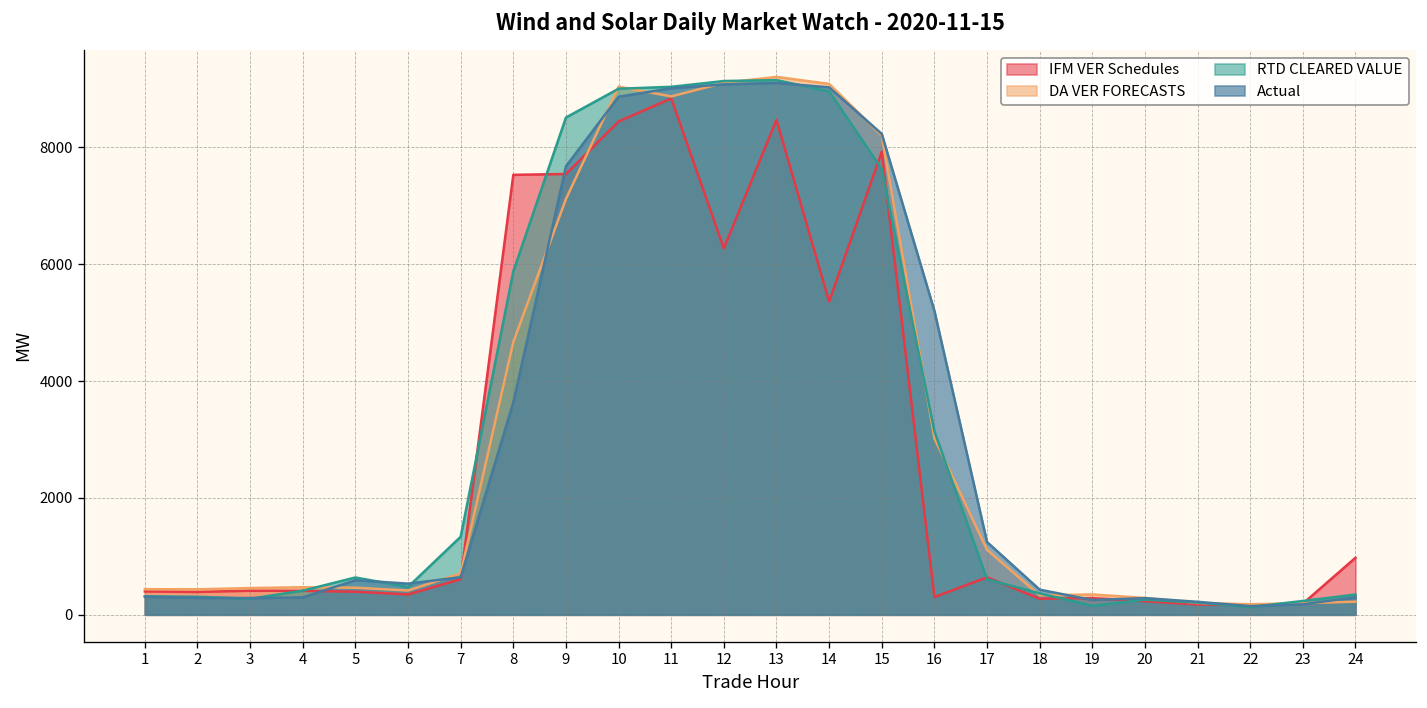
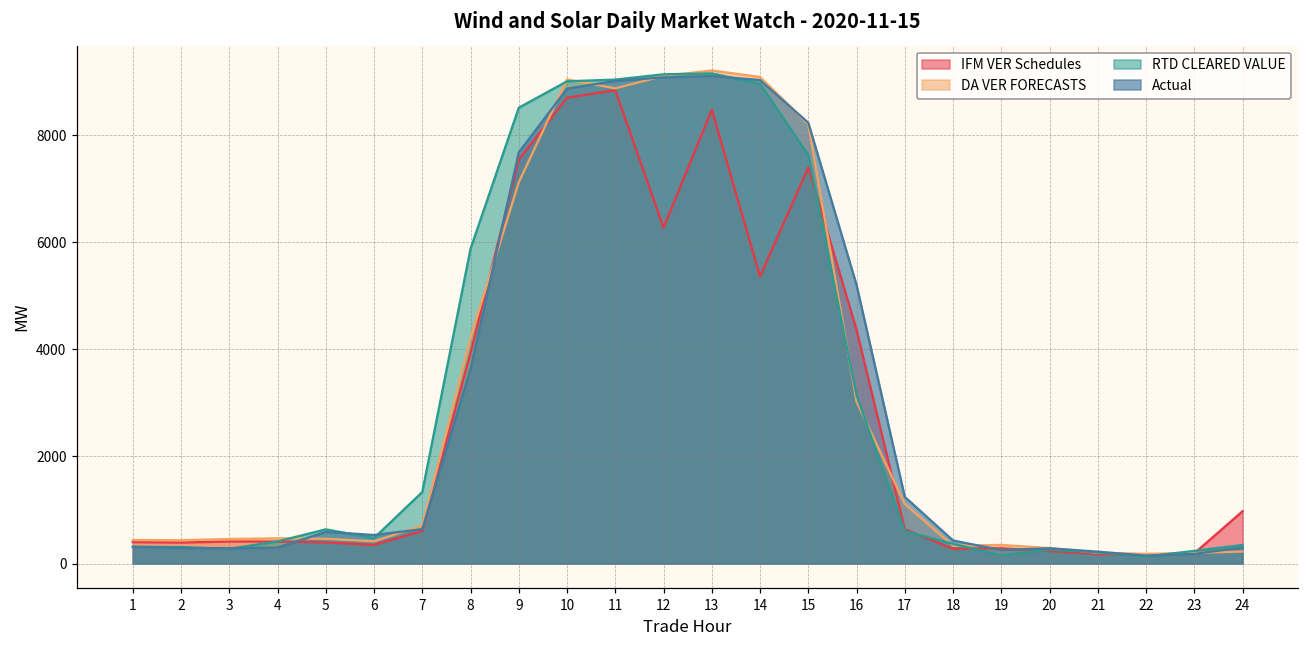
IFM VER Schedules, 8: 7500 -> 3900
DA VER FORECASTS, 8: 4700 -> 4200
IFM VER Schedules, 10: 8400 -> 8700
IFM VER Schedules, 15: 7900 -> 7400
IFM VER Schedules, 16: 300 -> 4400
